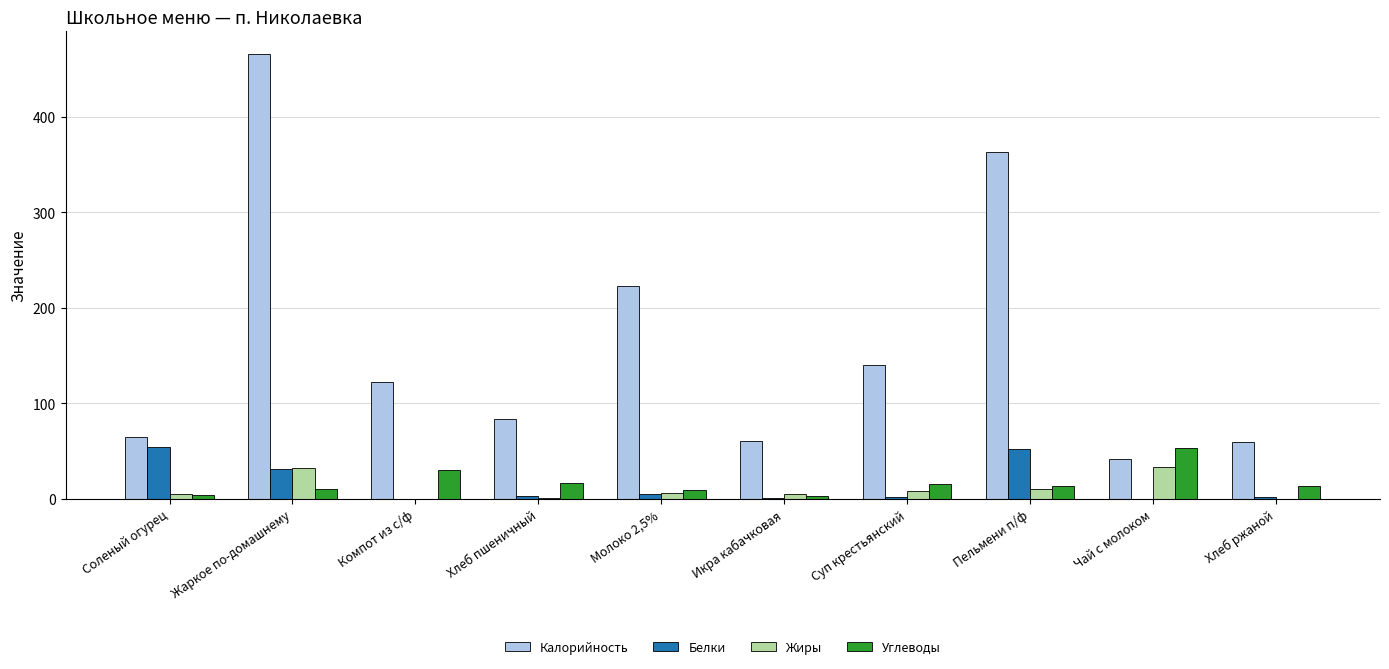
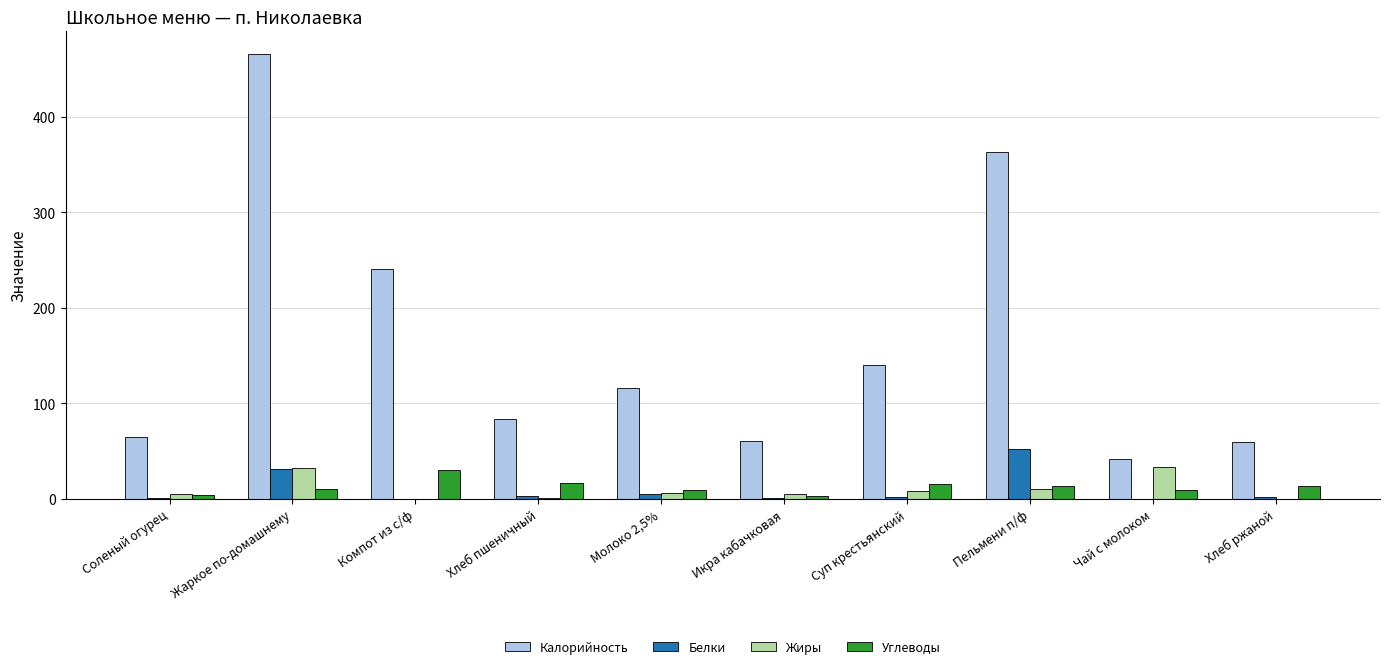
Белки, Соленый огурец: 50 -> 0
Калорийность, Компот из с/ф: 120 -> 240
Калорийность, Молоко 2,5%: 220 -> 120
Углеводы, Чай с молоком: 50 -> 10
